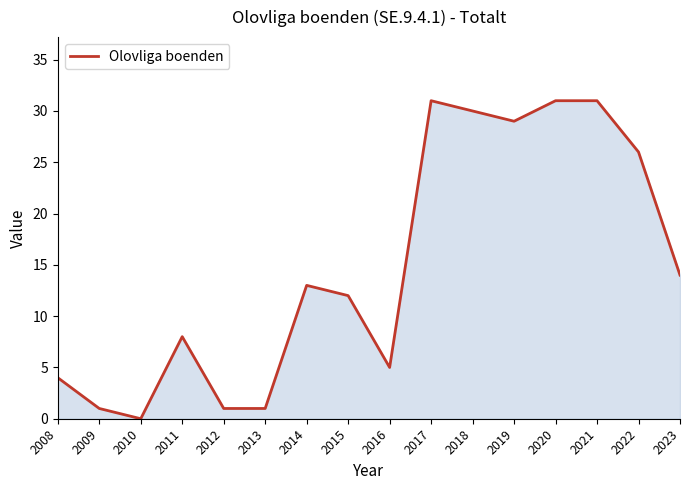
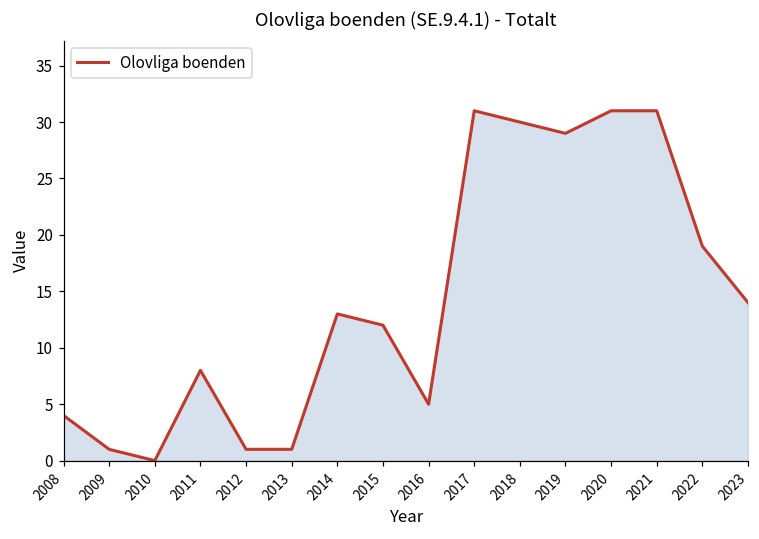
2022: 26 -> 19
